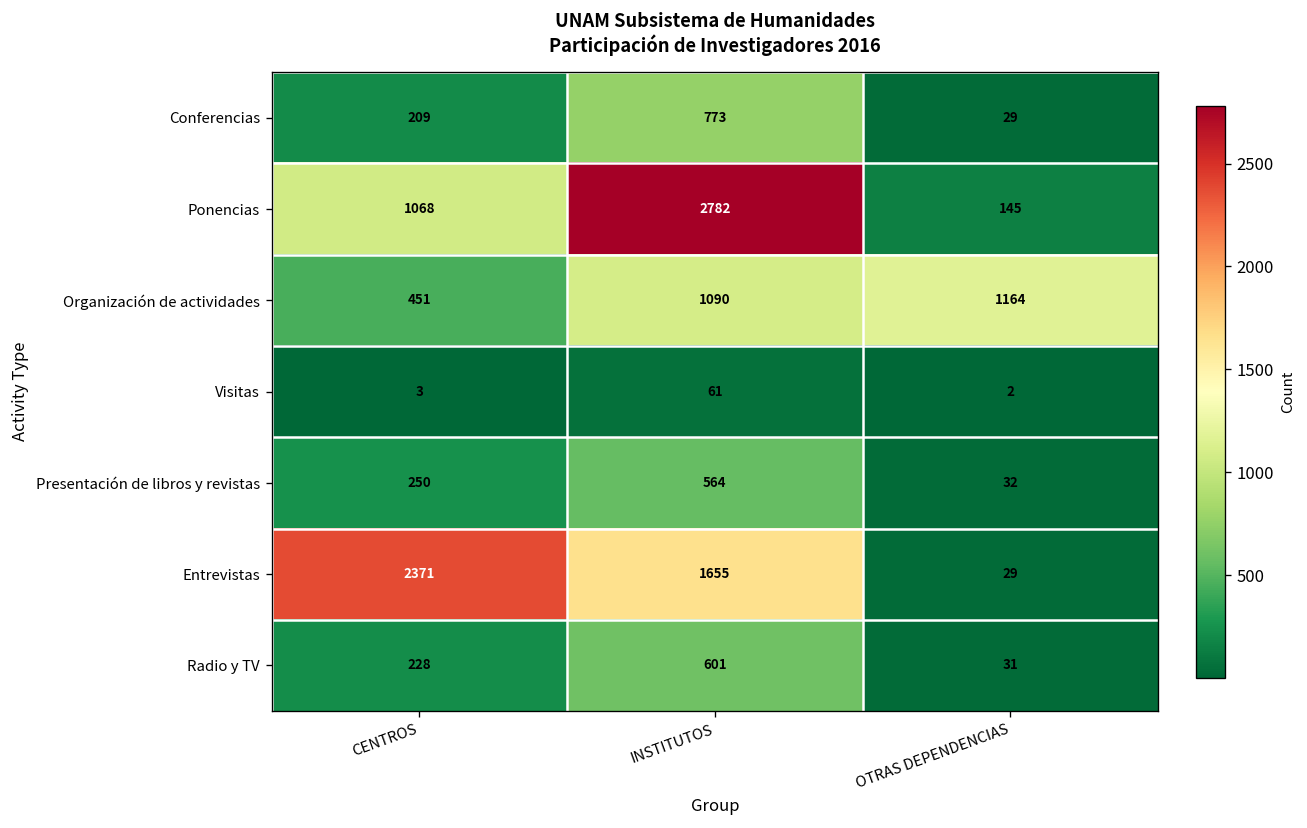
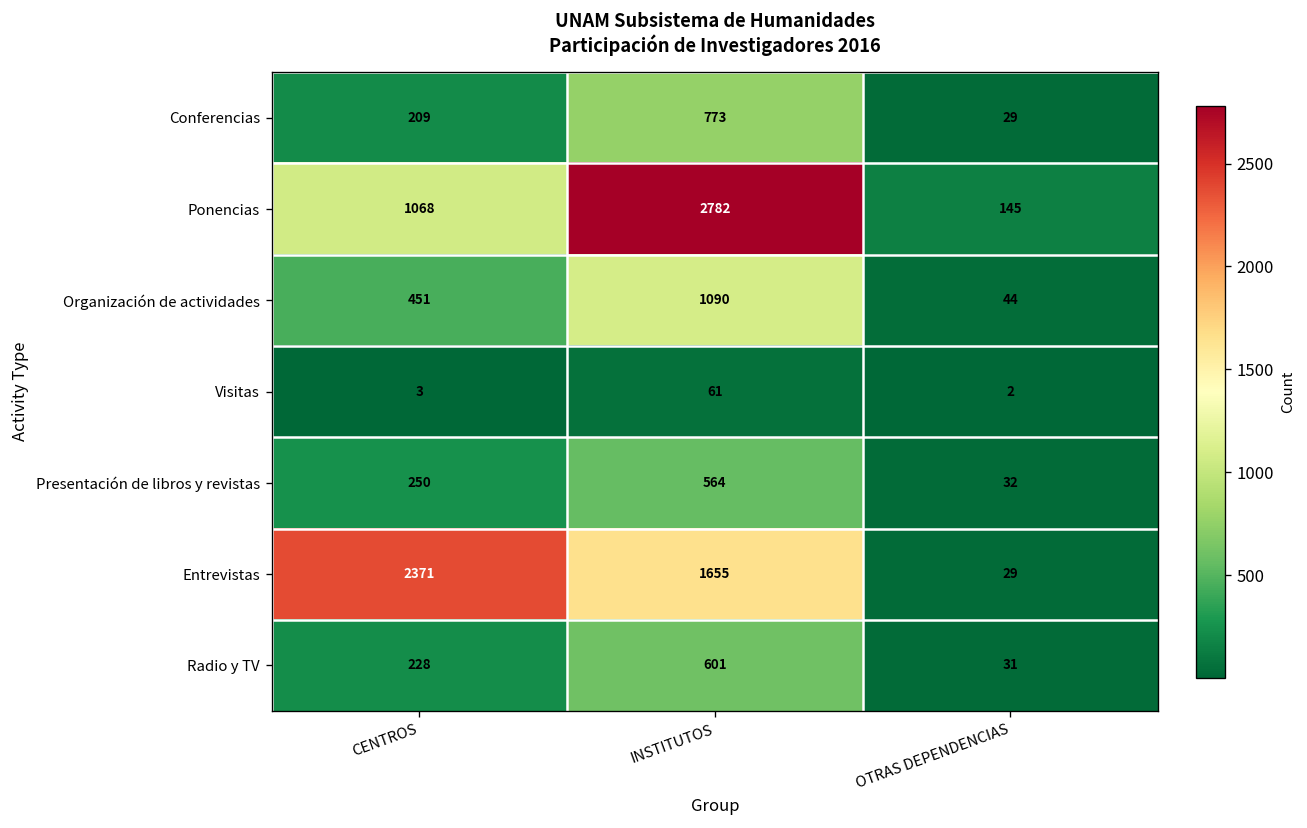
Organización de actividades, OTRAS DEPENDENCIAS: 1164 -> 44
